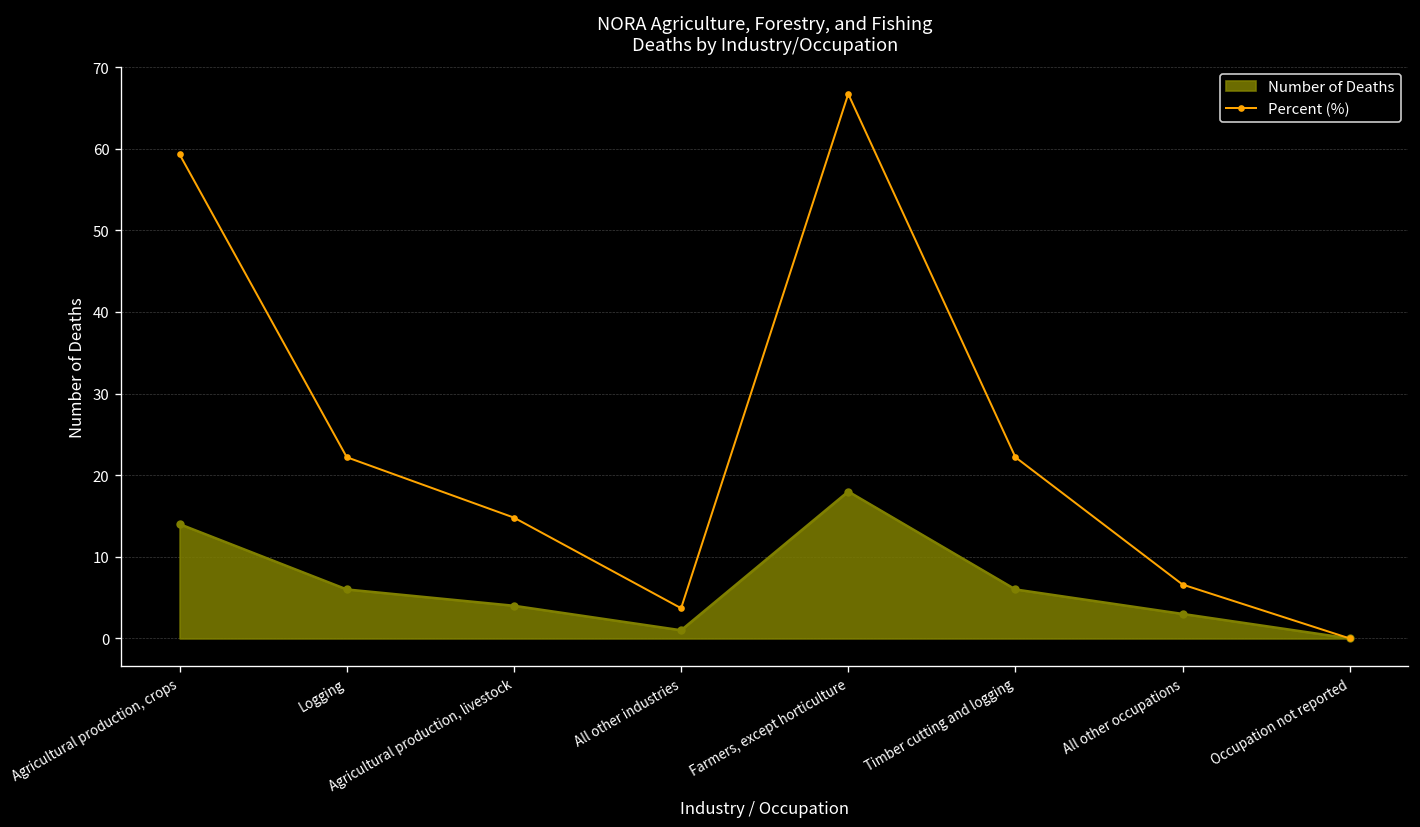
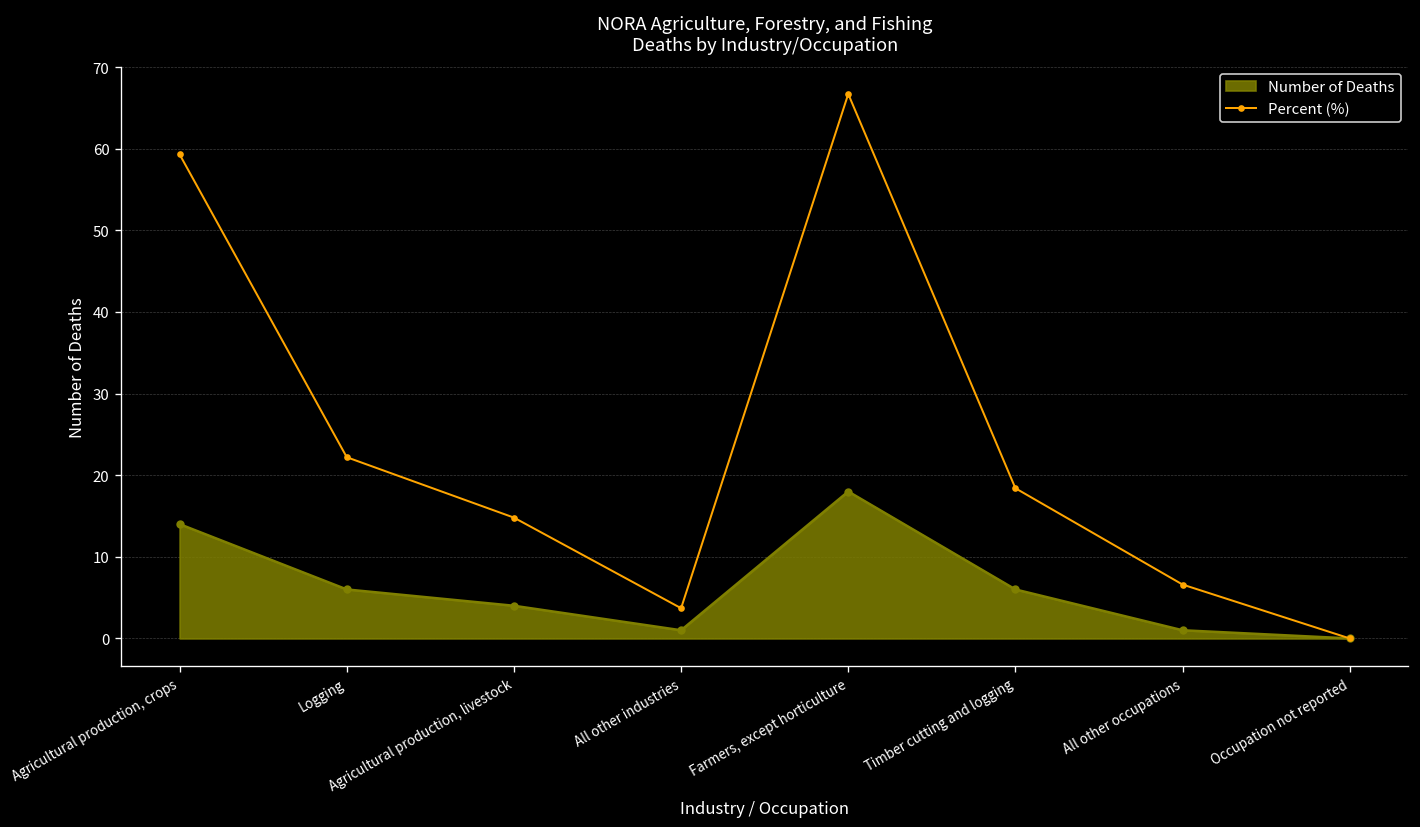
Percent (%), Timber cutting and logging: 22 -> 18
Number of Deaths, All other occupations: 3 -> 1
